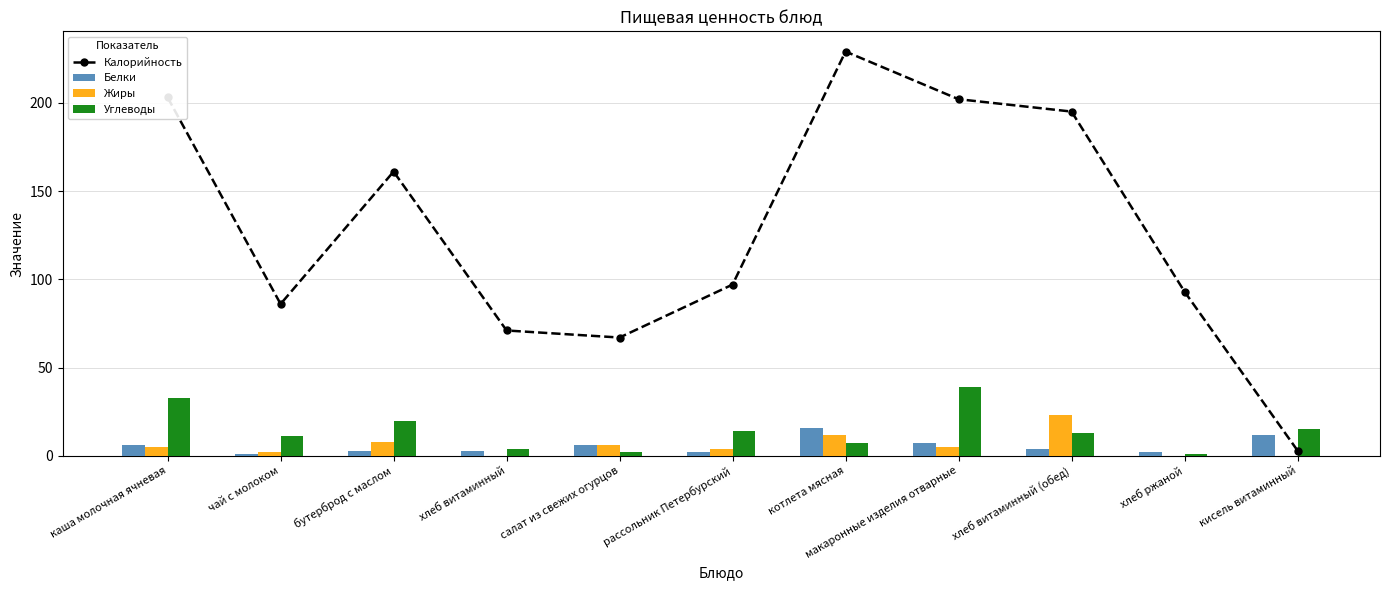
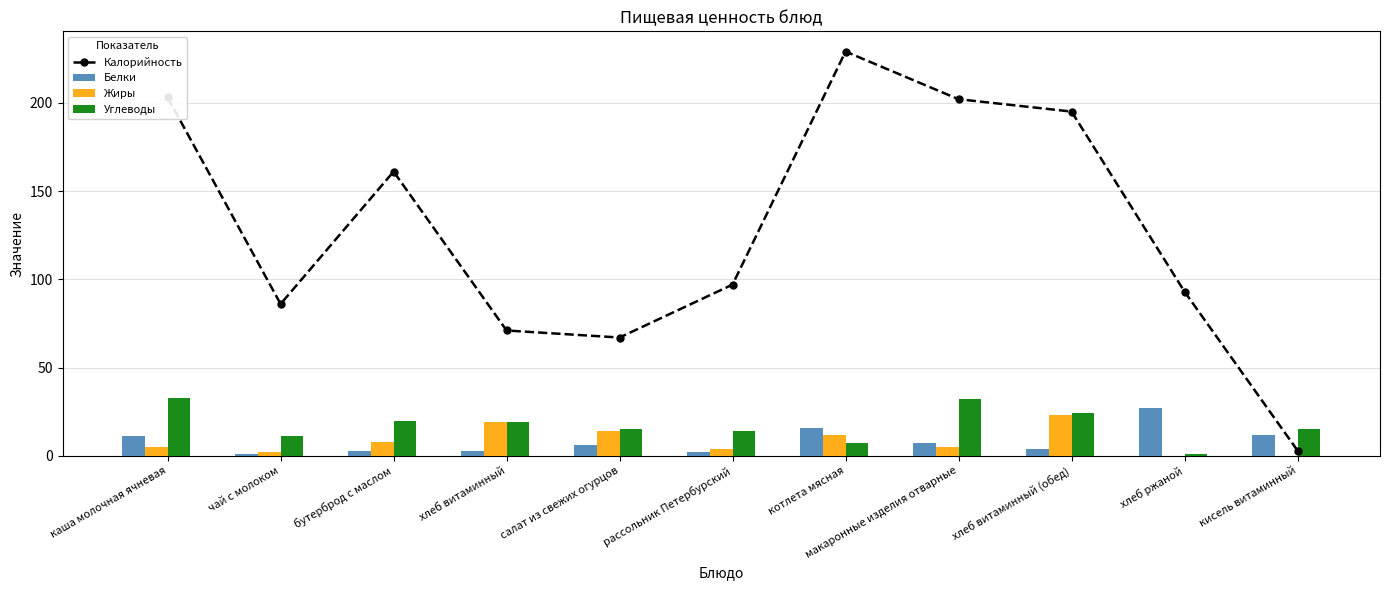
Белки, каша молочная ячневая: 6 -> 11
Жиры, хлеб витаминный: 0 -> 19
Углеводы, хлеб витаминный: 4 -> 19
Жиры, салат из свежих огурцов: 6 -> 14
Углеводы, салат из свежих огурцов: 2 -> 15
Углеводы, макаронные изделия отварные: 39 -> 32
Углеводы, хлеб витаминный (обед): 13 -> 24
Белки, хлеб ржаной: 2 -> 27
